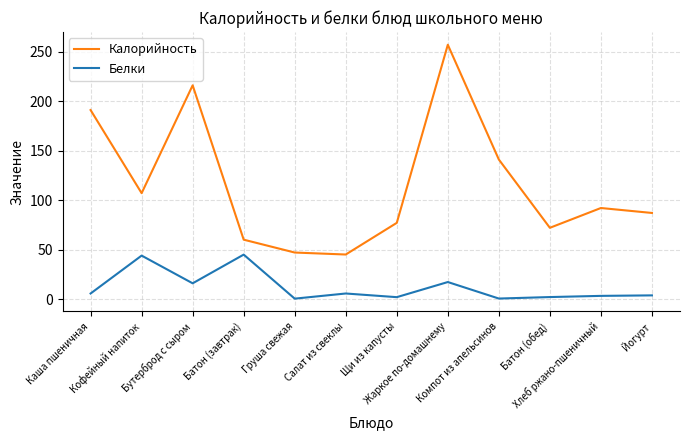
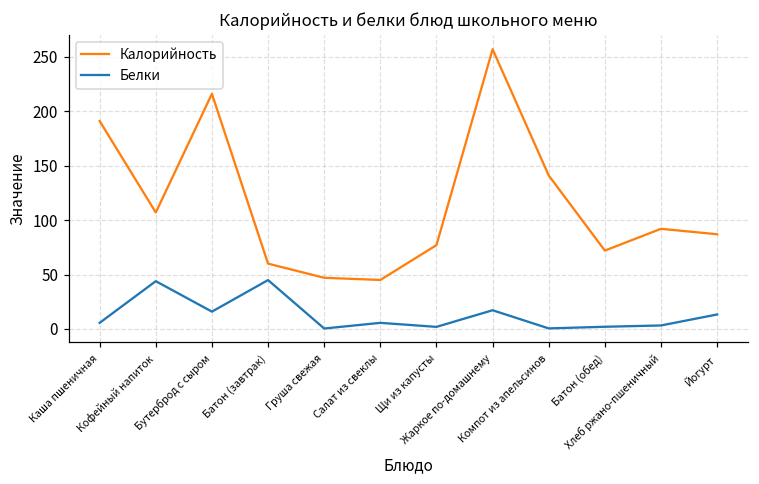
Белки, Йогурт: 0 -> 10
